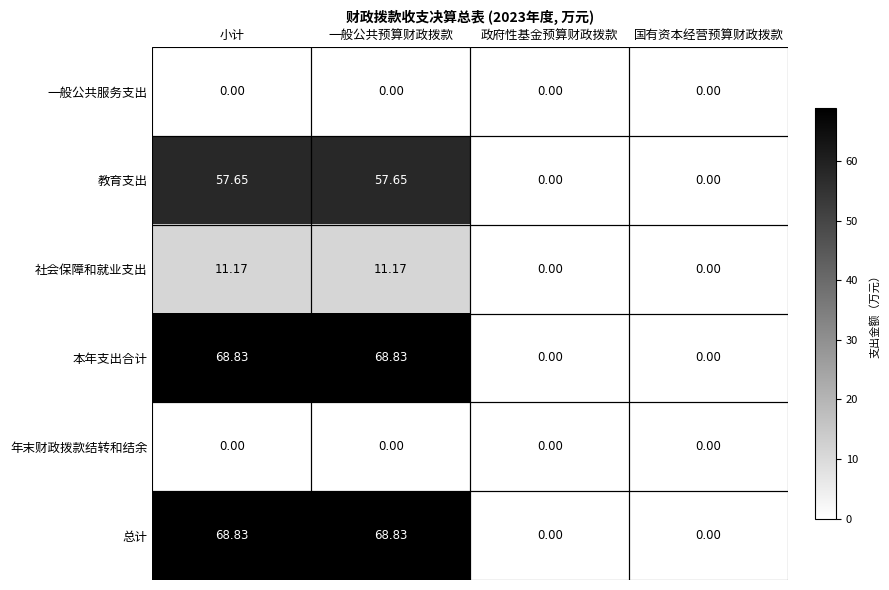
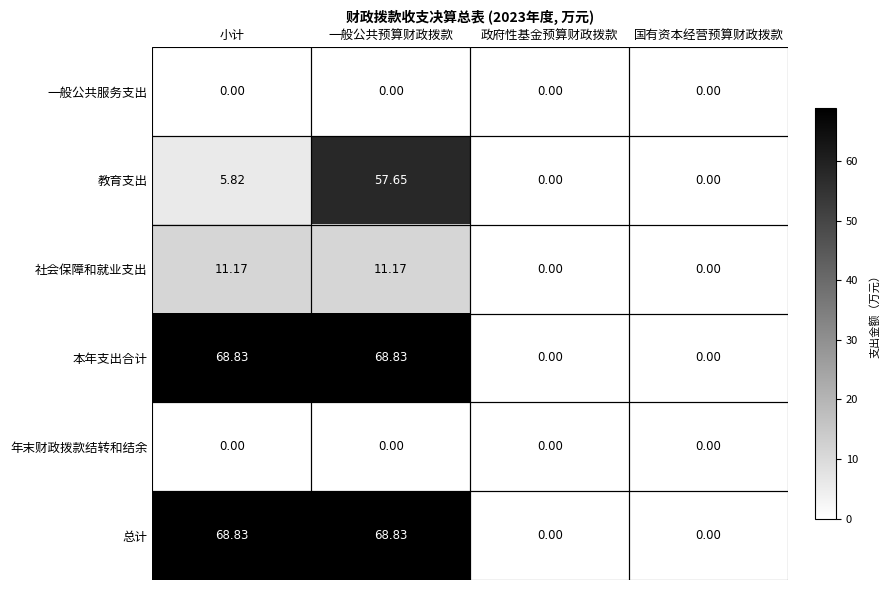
教育支出, 小计: 57.65 -> 5.82
